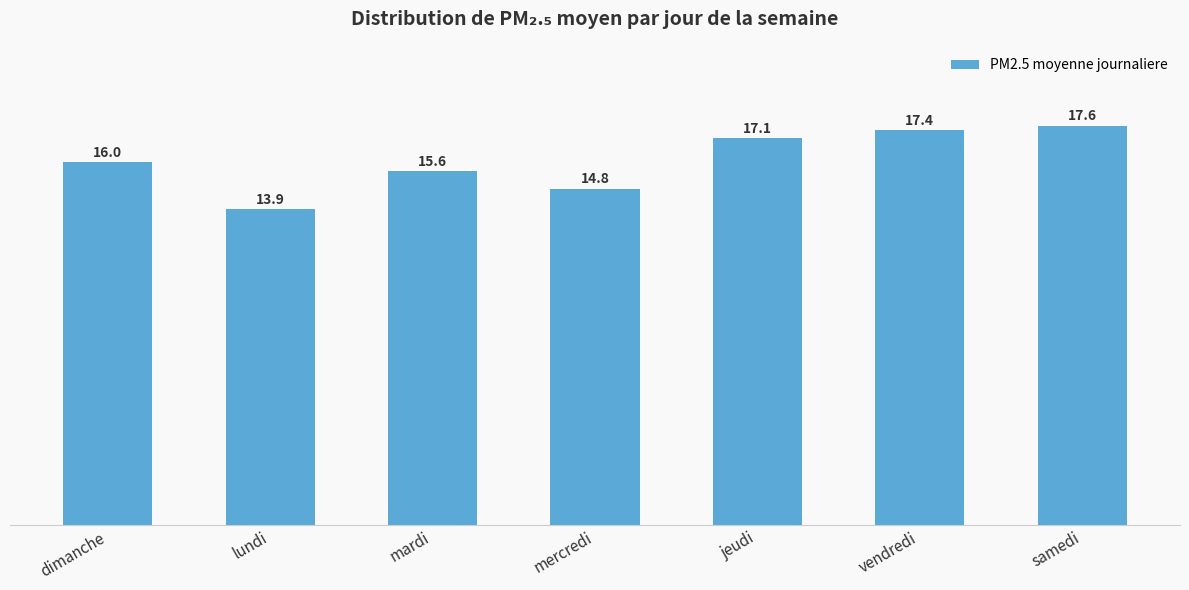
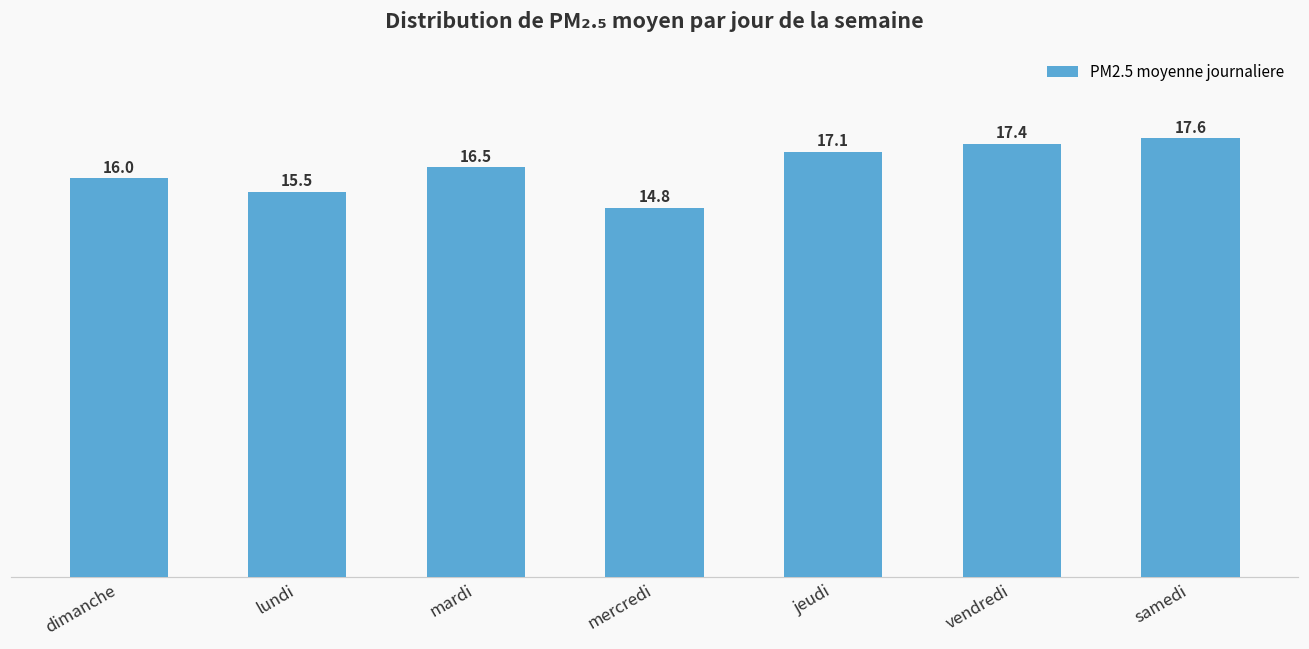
lundi: 13.9 -> 15.5
mardi: 15.6 -> 16.5
